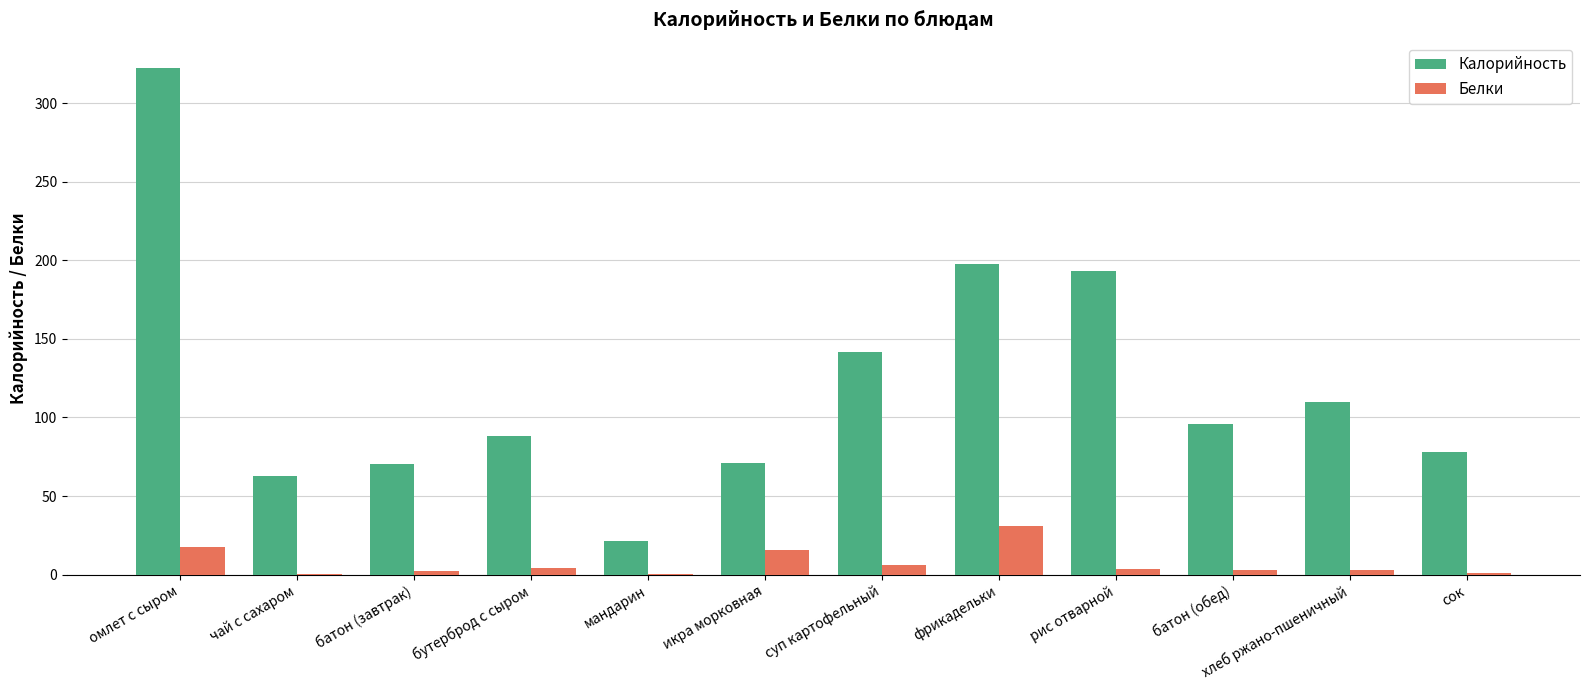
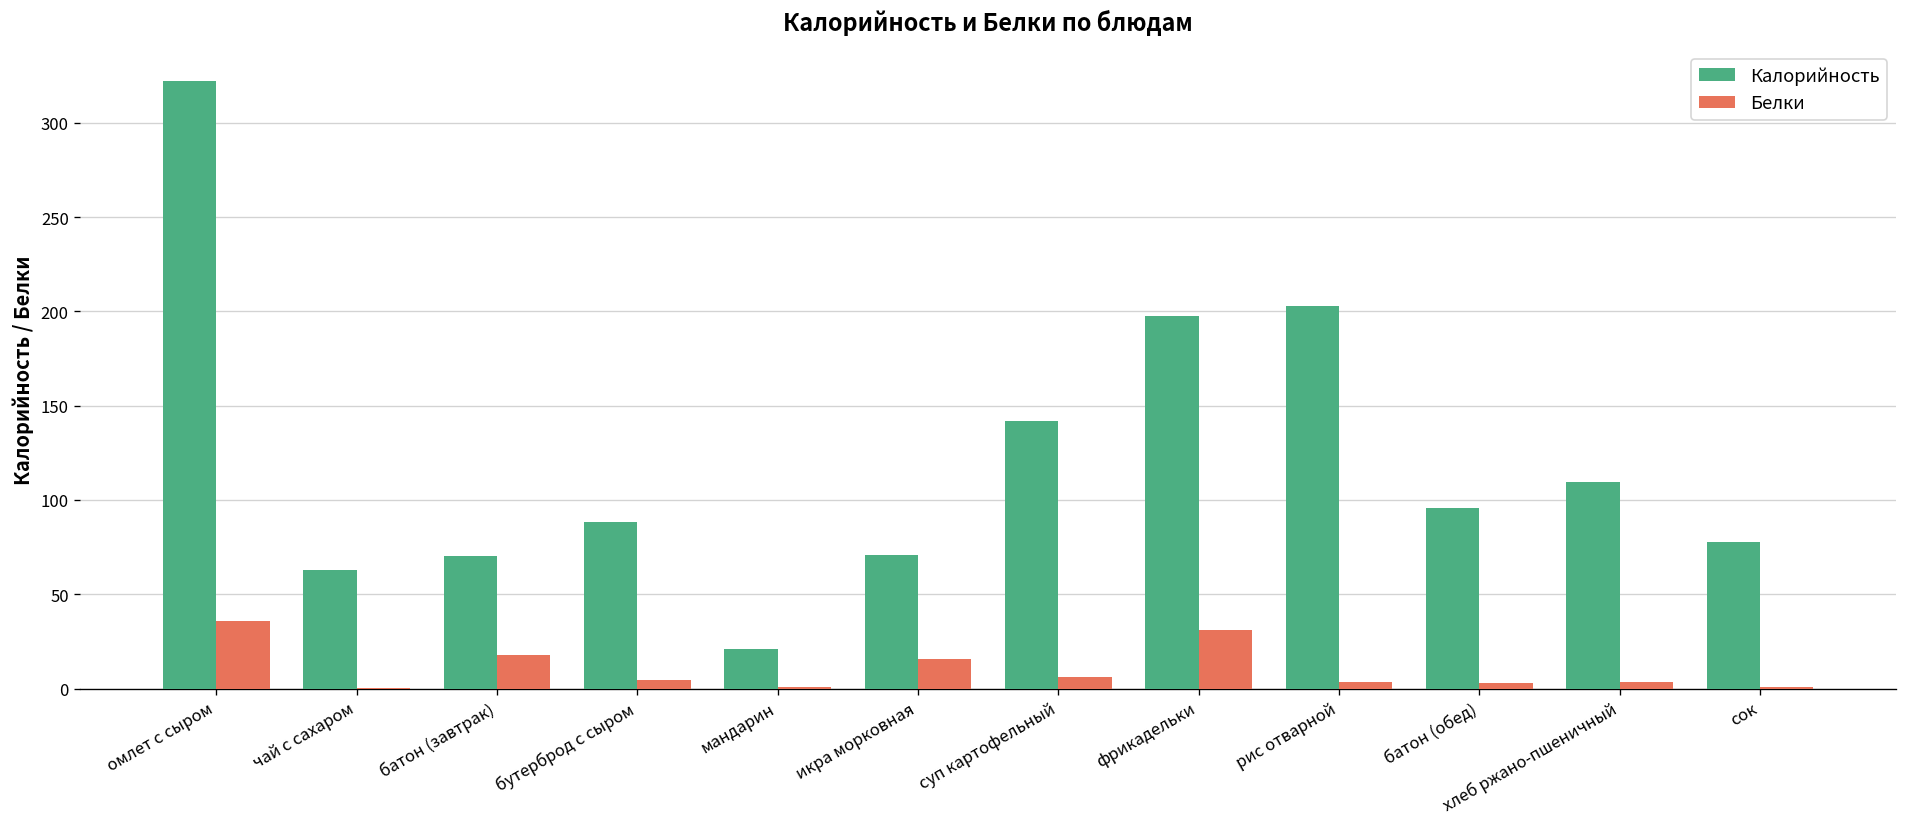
Белки, омлет с сыром: 17 -> 36
Белки, батон (завтрак): 2 -> 18
Калорийность, рис отварной: 193 -> 203
